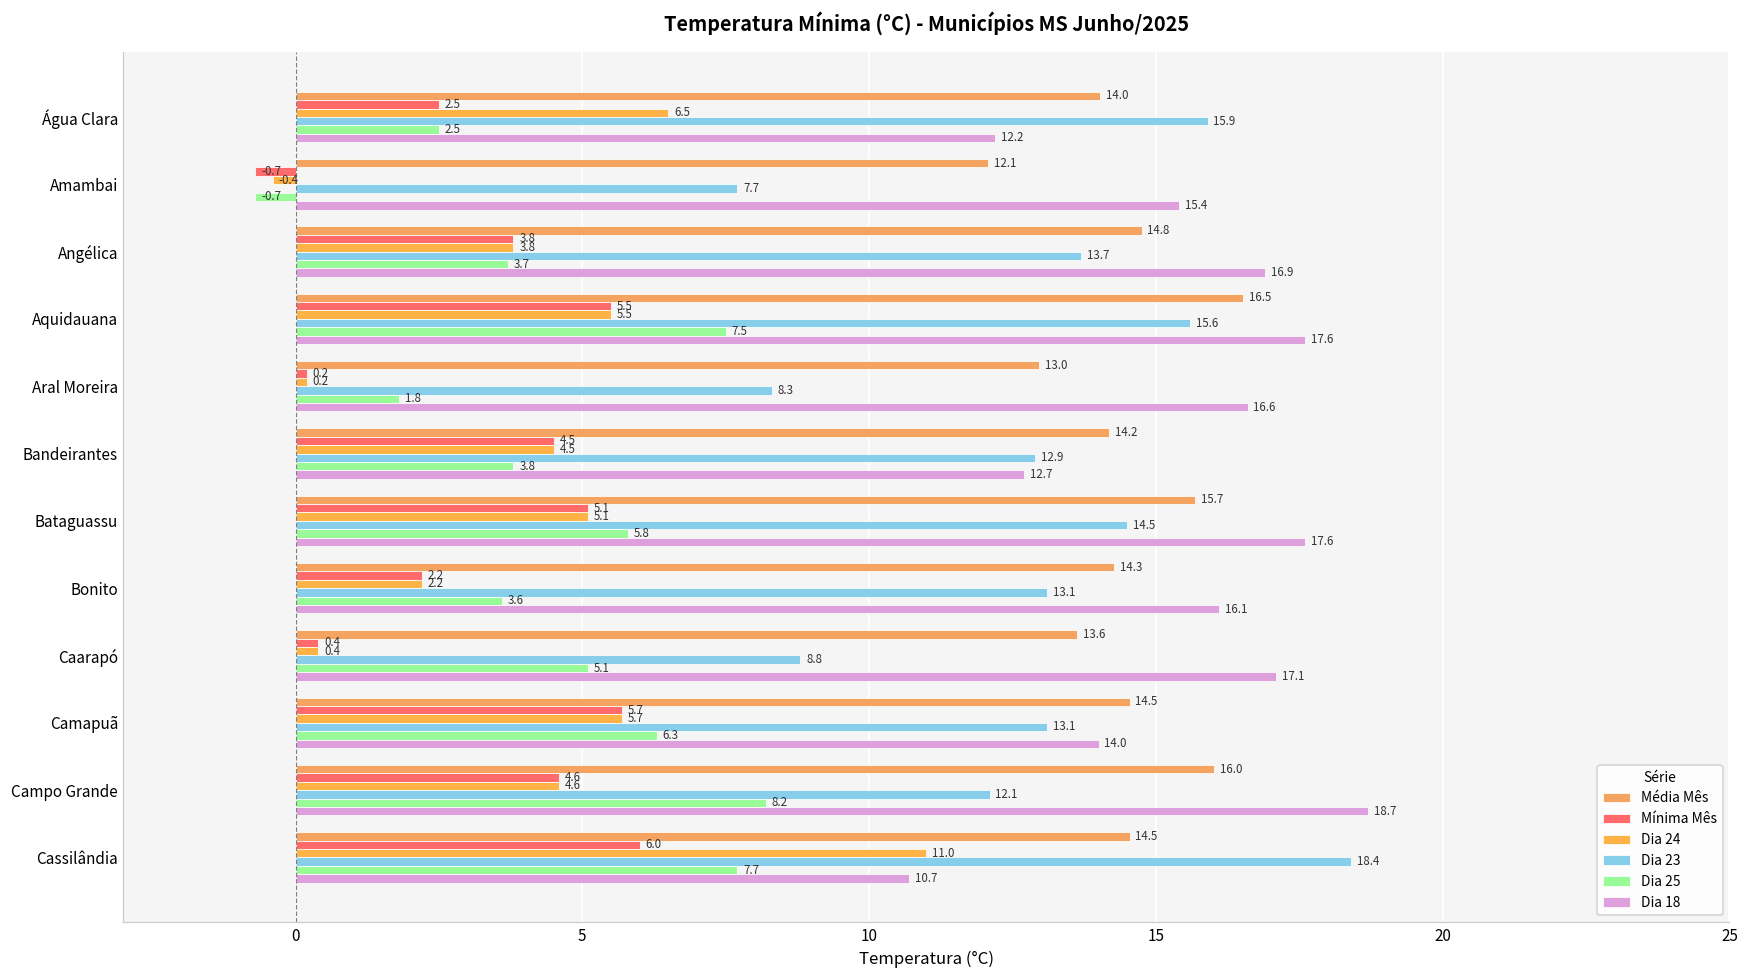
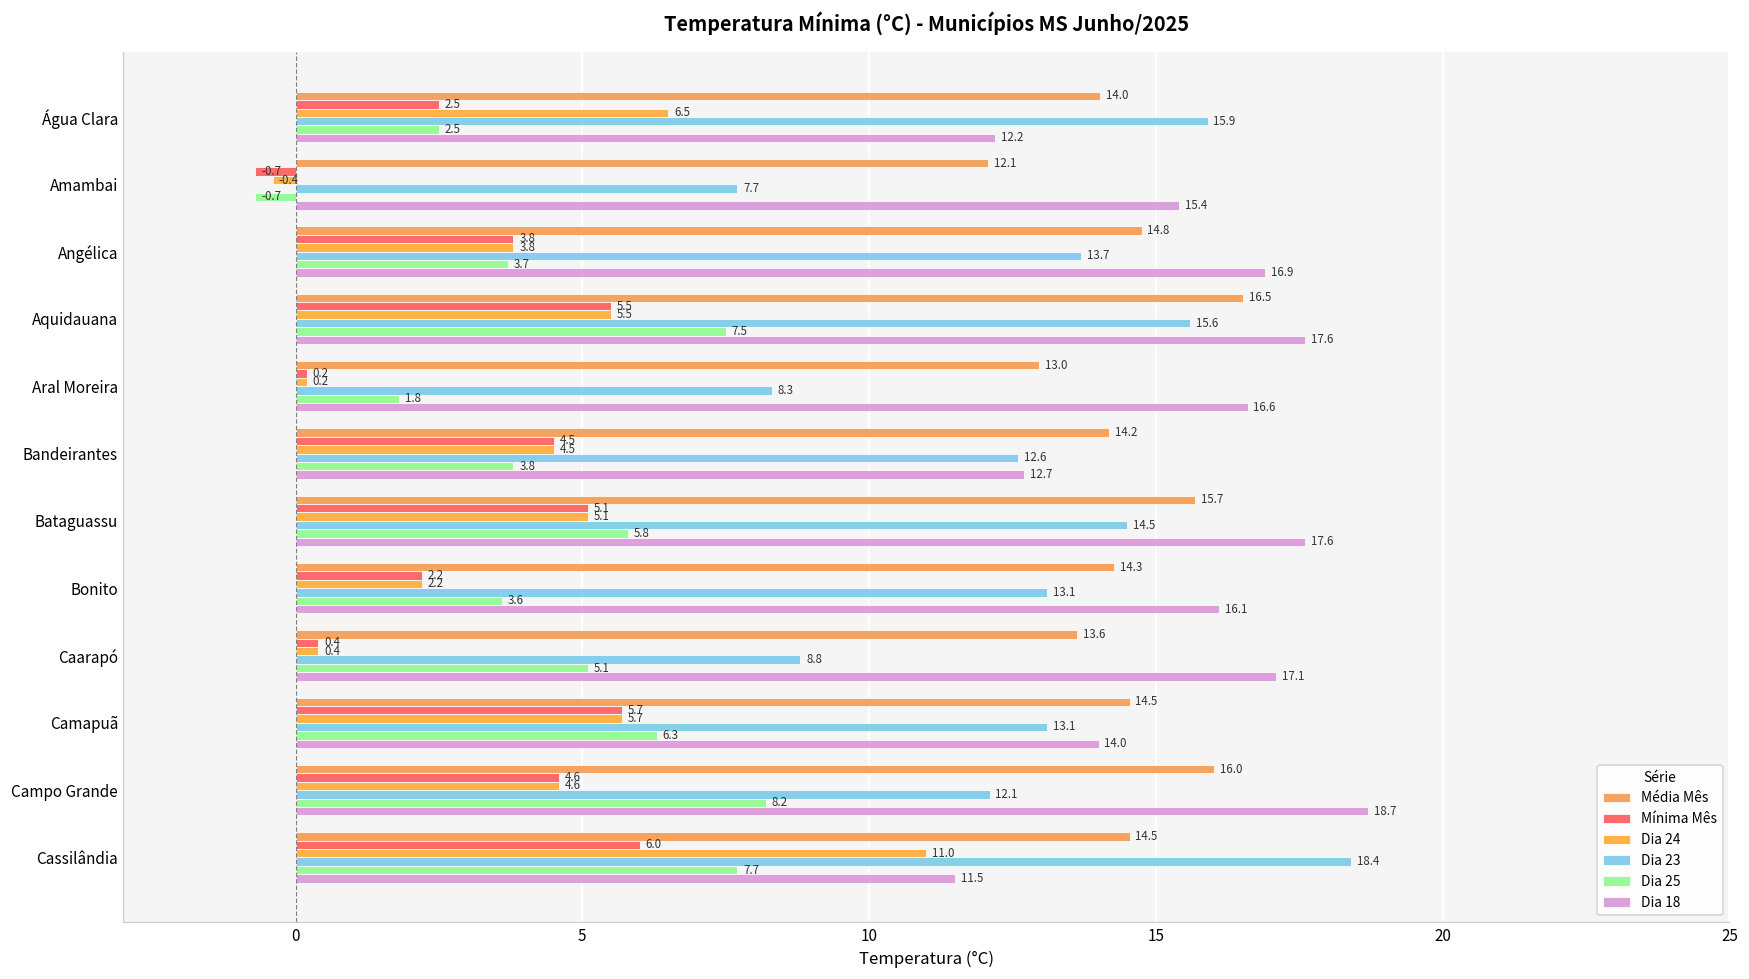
Dia 23, Bandeirantes: 12.9 -> 12.6
Dia 18, Cassilândia: 10.7 -> 11.5
